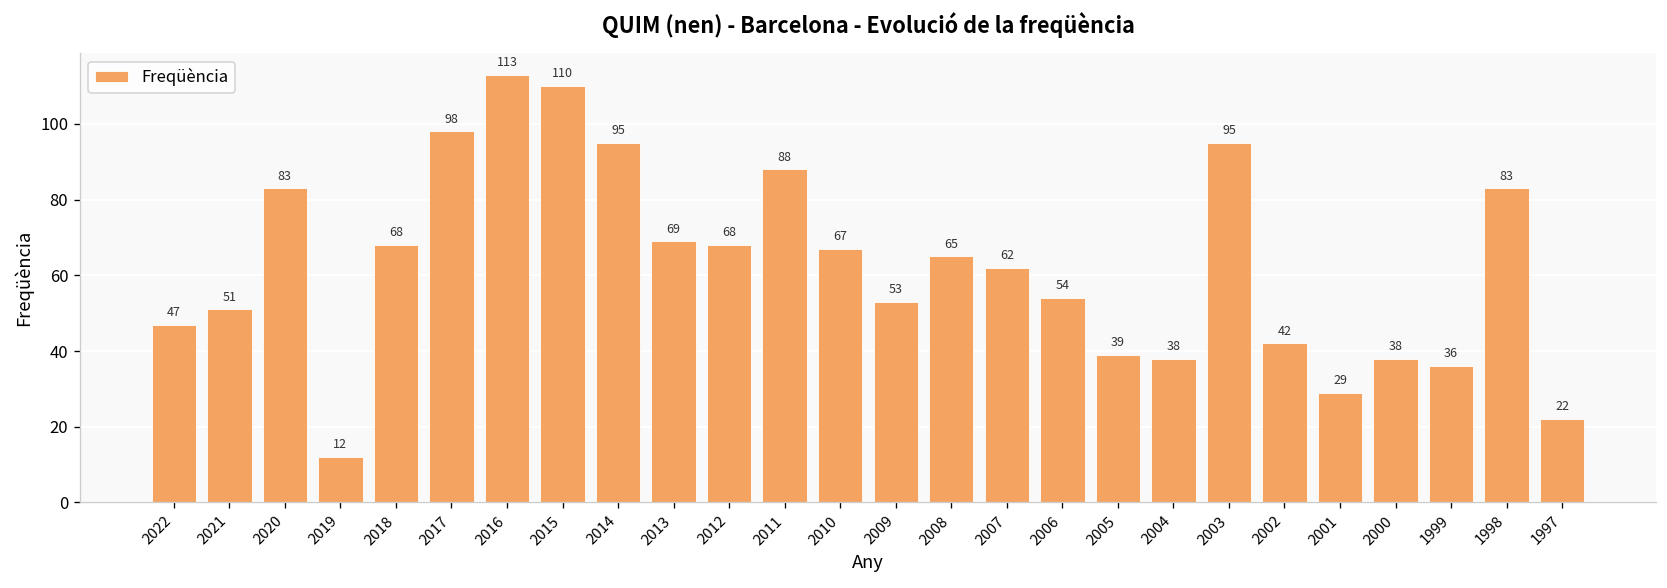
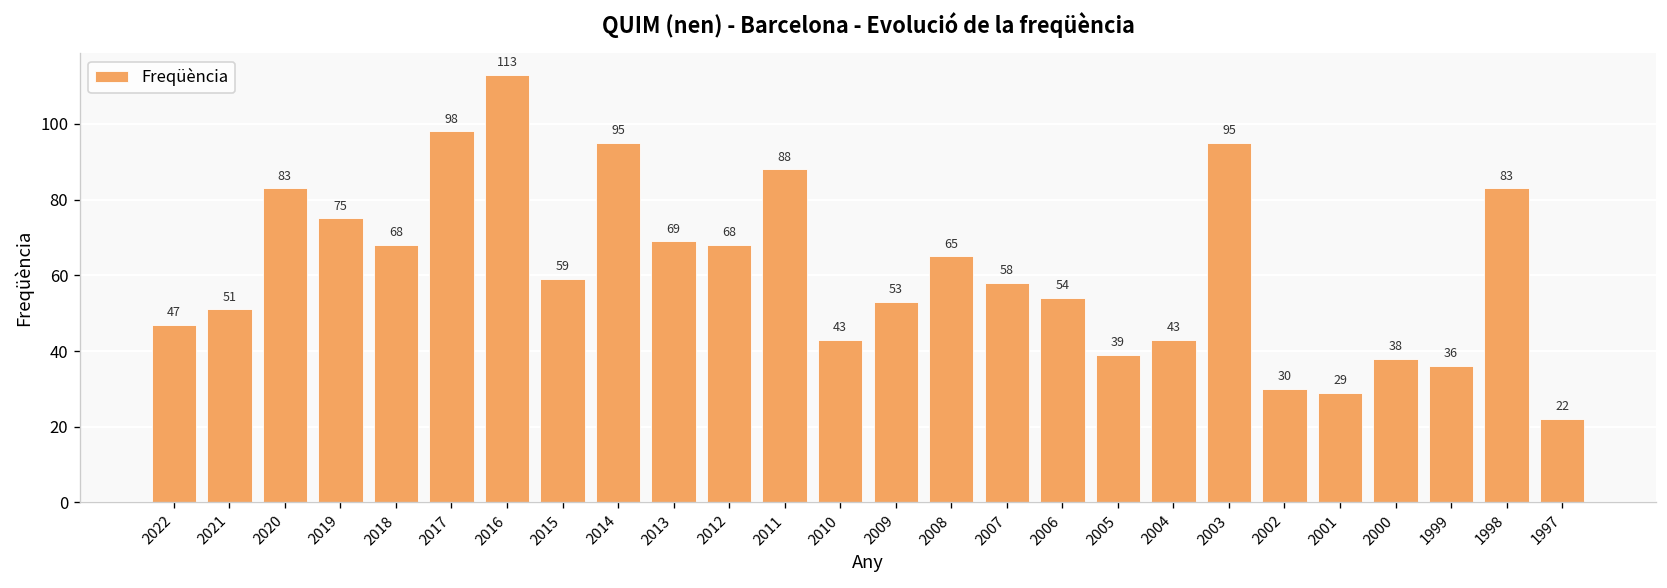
2019: 12 -> 75
2015: 110 -> 59
2010: 67 -> 43
2007: 62 -> 58
2004: 38 -> 43
2002: 42 -> 30
